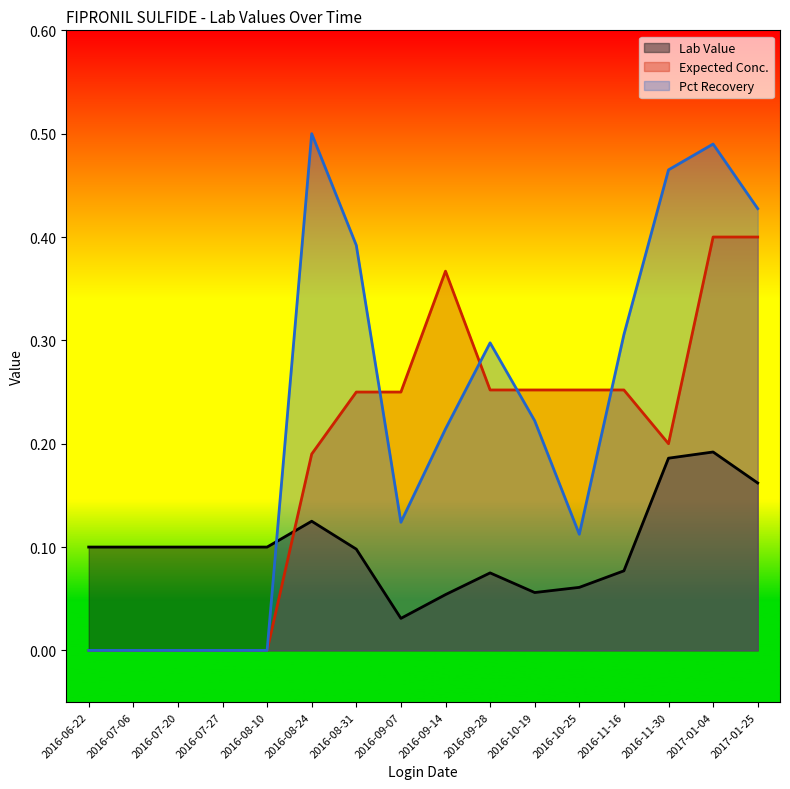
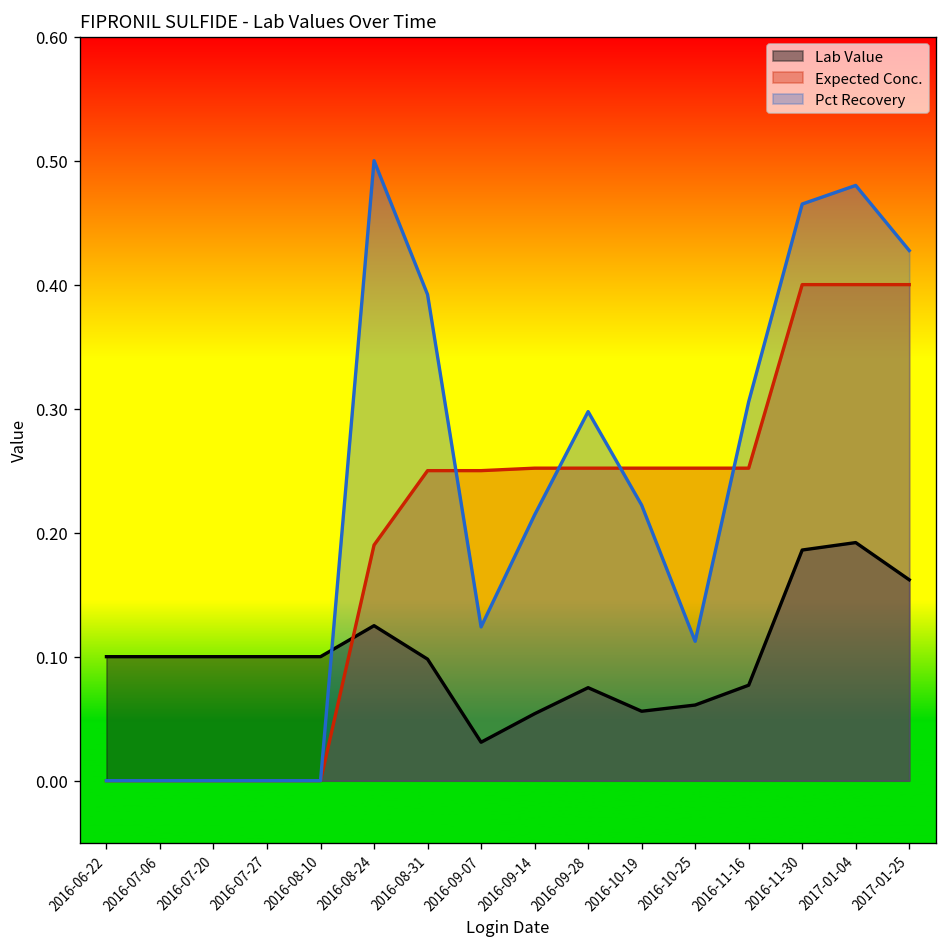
Expected Conc., 2016-09-14: 0.367 -> 0.252
Expected Conc., 2016-11-30: 0.2 -> 0.4
Pct Recovery, 2017-01-04: 0.49 -> 0.48
